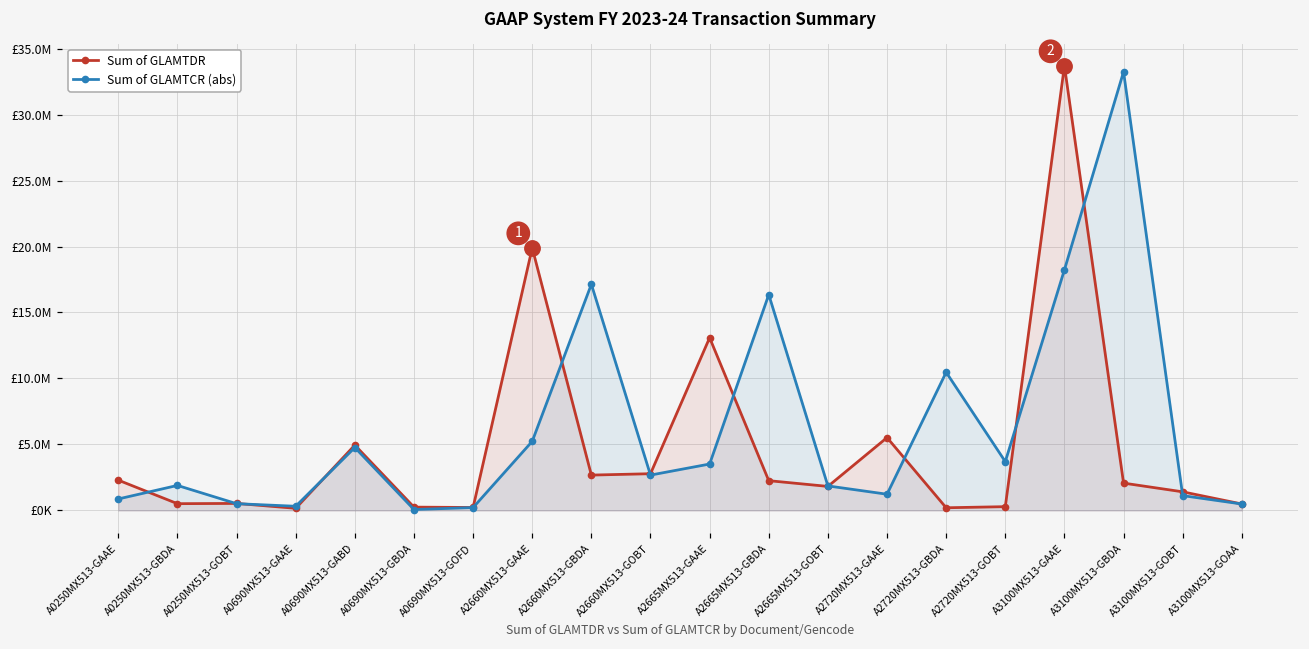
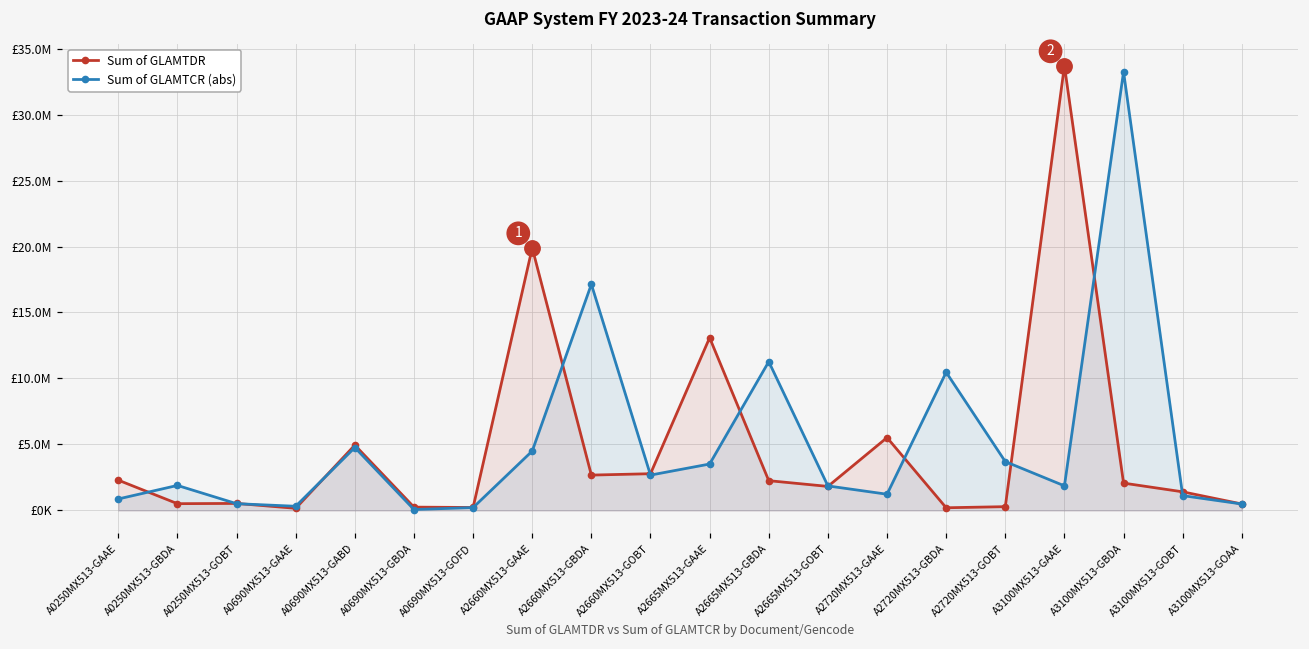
Sum of GLAMTCR (abs), A2660MX513-GAAE: £5200000 -> £4500000
Sum of GLAMTCR (abs), A2665MX513-GBDA: £16400000 -> £11300000
Sum of GLAMTCR (abs), A3100MX513-GAAE: £18200000 -> £1900000
